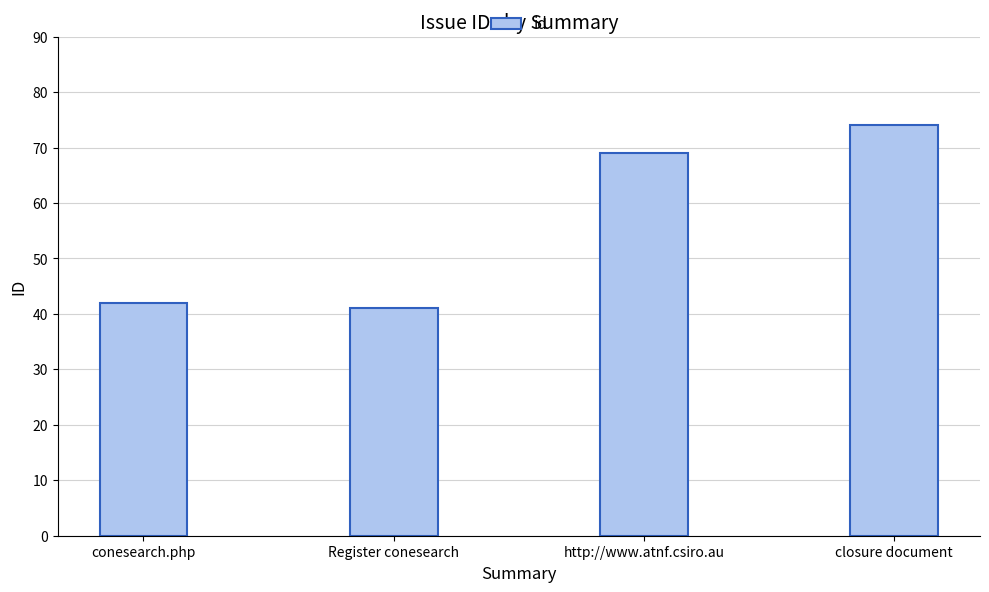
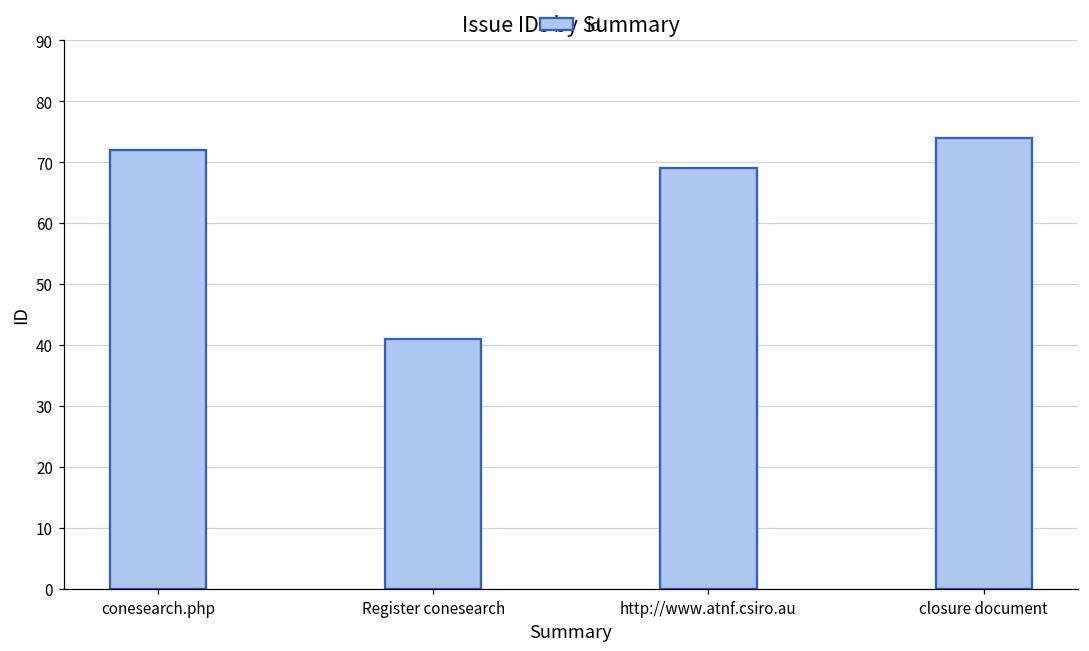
conesearch.php: 42 -> 72
